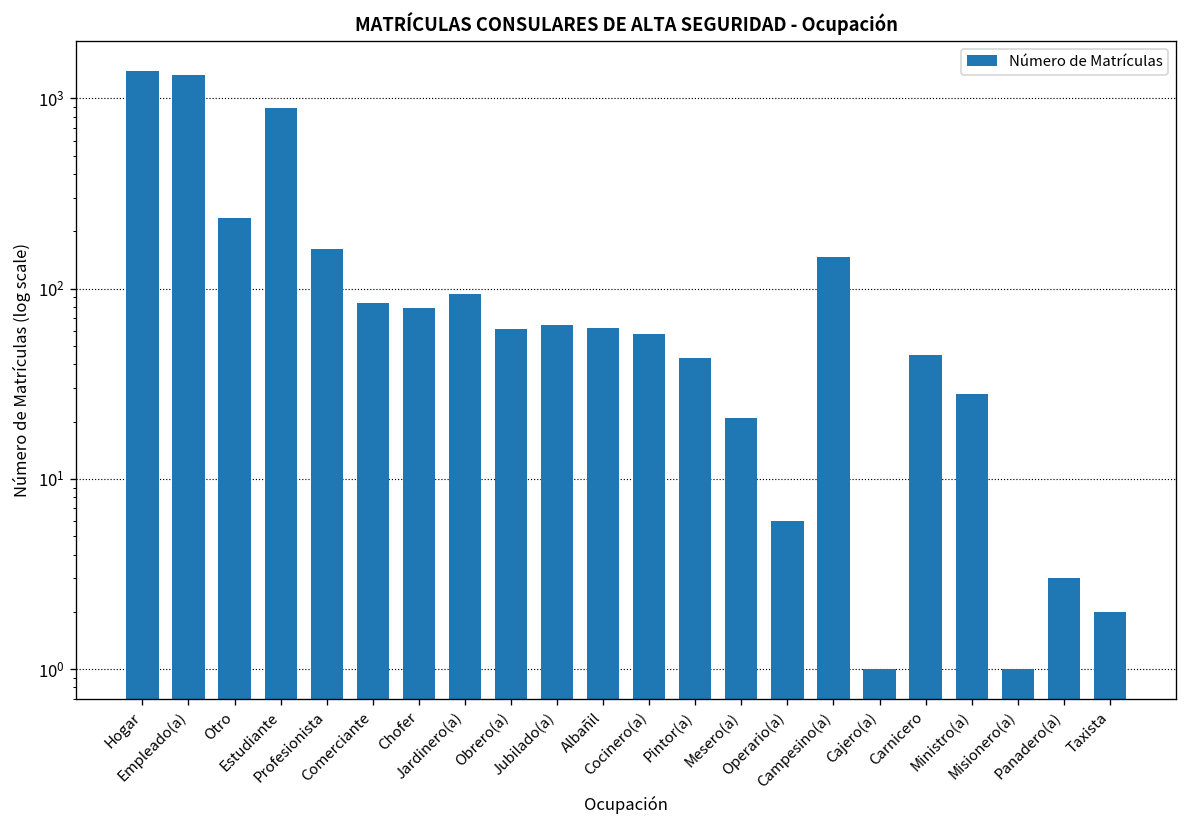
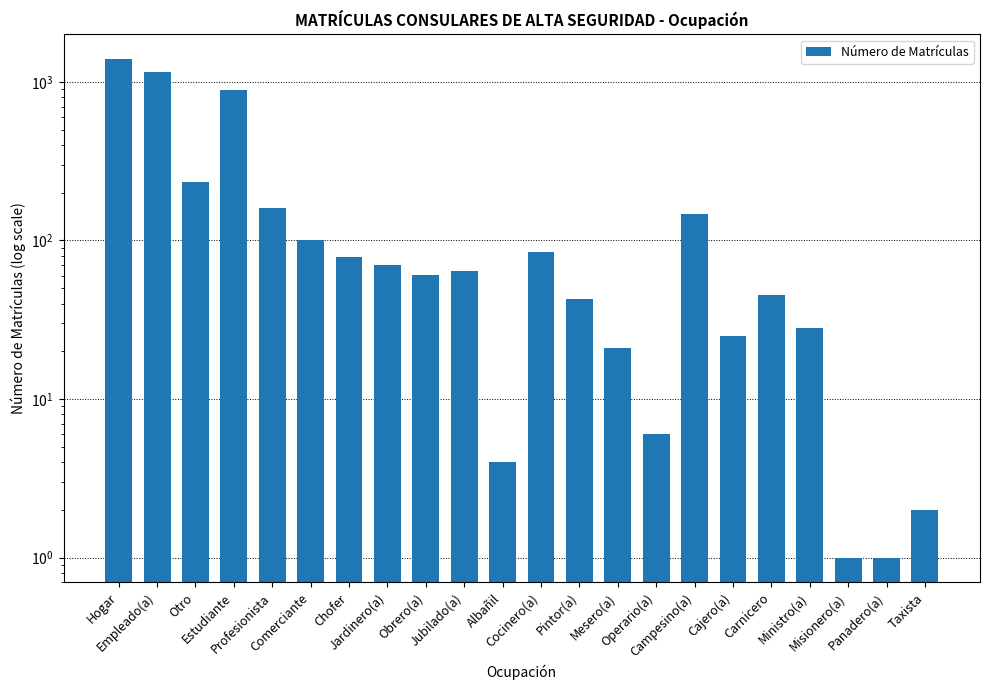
Empleado(a): 1300 -> 1200
Comerciante: 80 -> 100
Jardinero(a): 90 -> 70
Albañil: 62 -> 4
Cocinero(a): 58 -> 80
Cajero(a): 1 -> 25
Panadero(a): 3 -> 1
